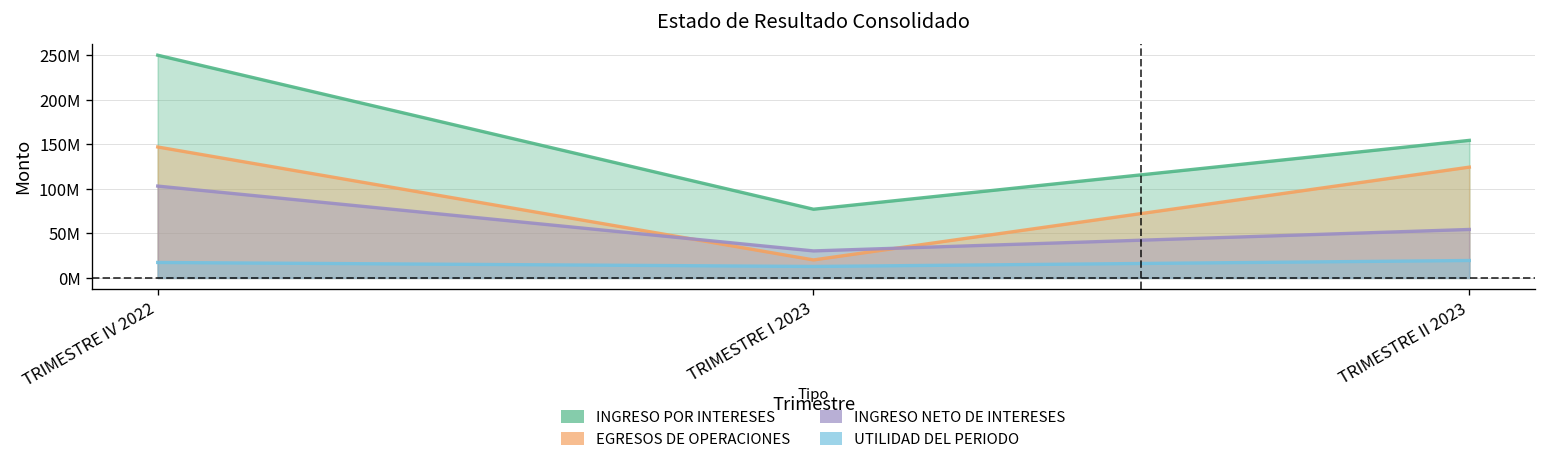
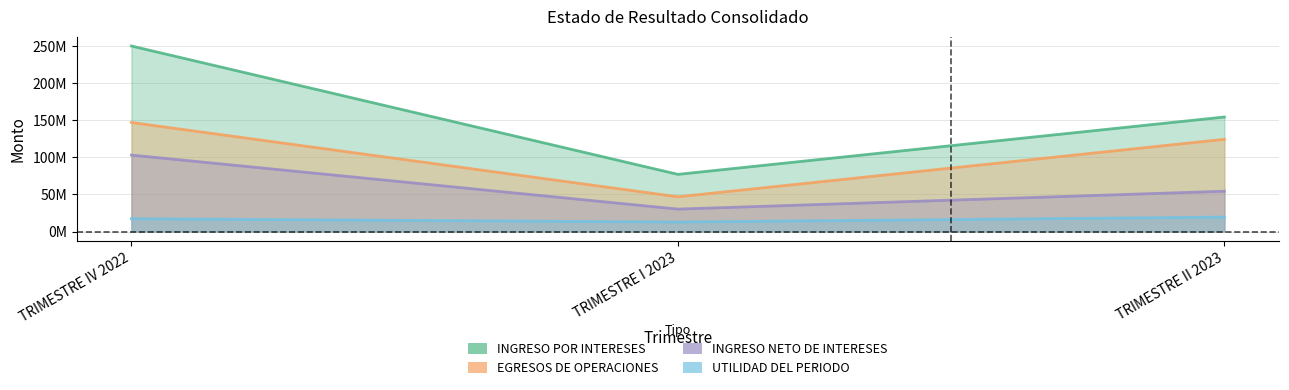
EGRESOS DE OPERACIONES, TRIMESTRE I 2023: 20000000 -> 50000000
